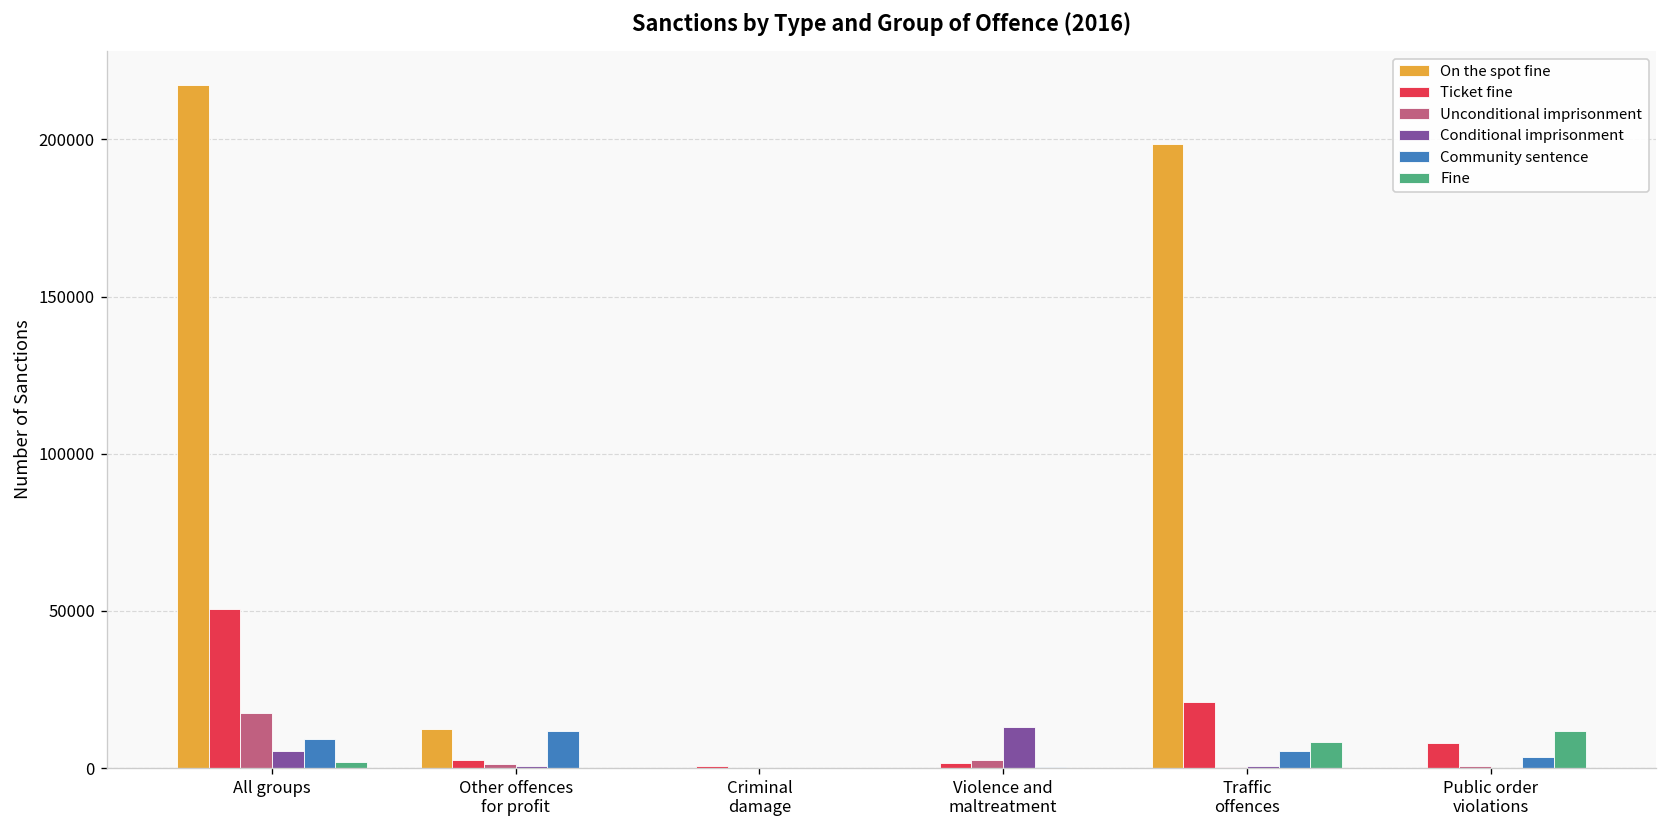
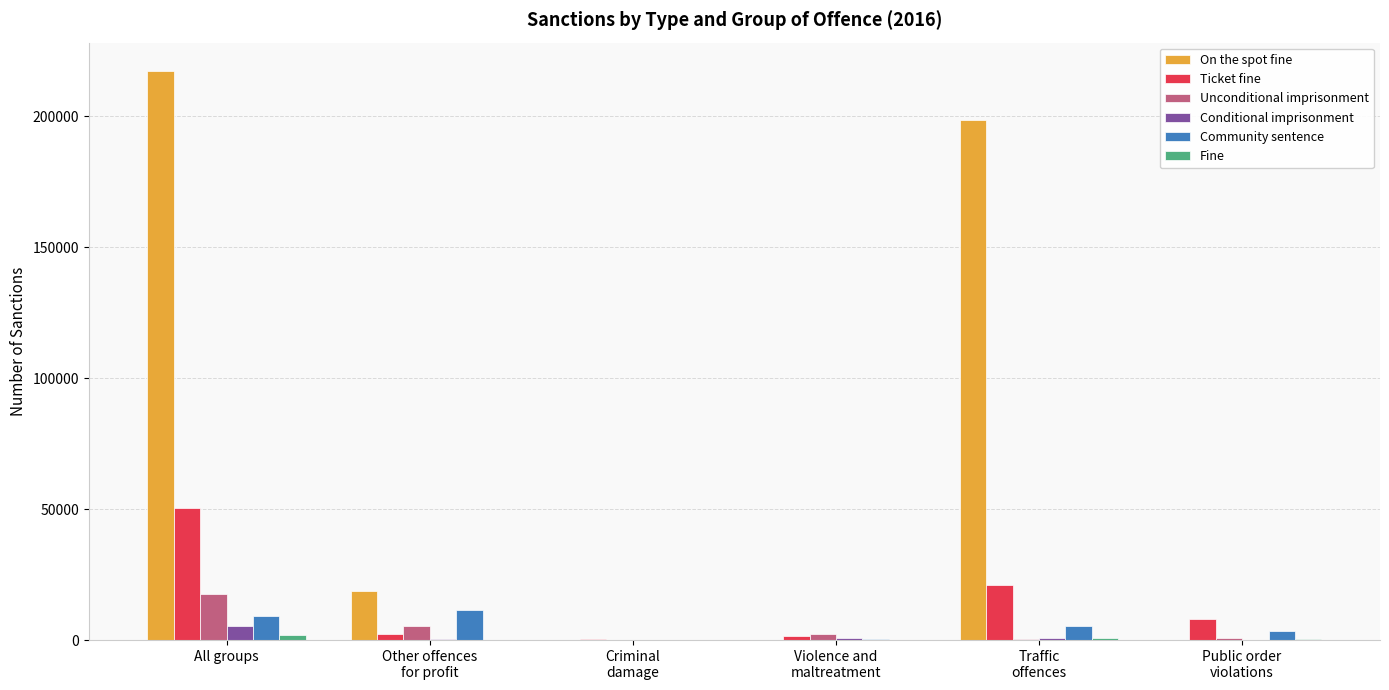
On the spot fine, Other offences for profit: 13000 -> 19000
Unconditional imprisonment, Other offences for profit: 1000 -> 5000
Conditional imprisonment, Violence and maltreatment: 13000 -> 1000
Fine, Traffic offences: 8000 -> 1000
Fine, Public order violations: 12000 -> 0
